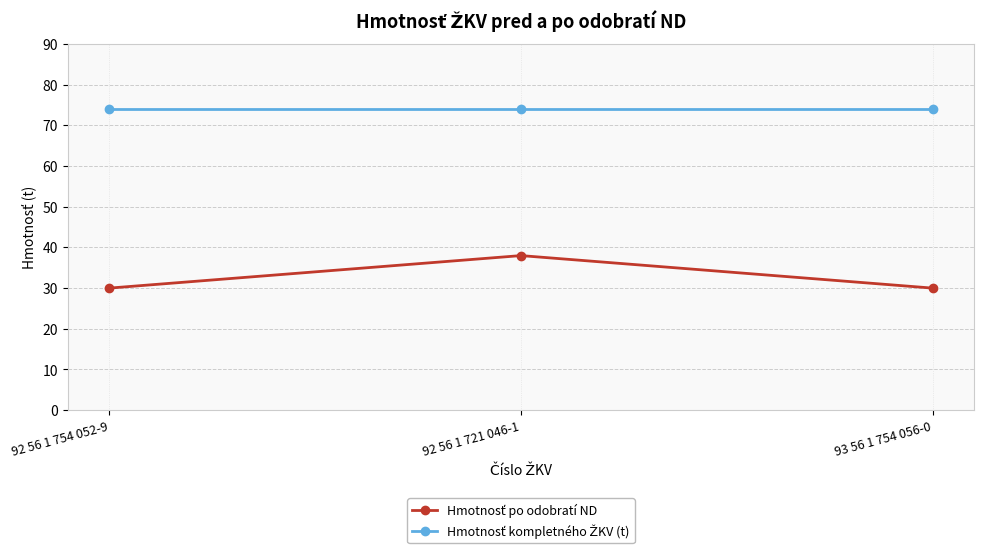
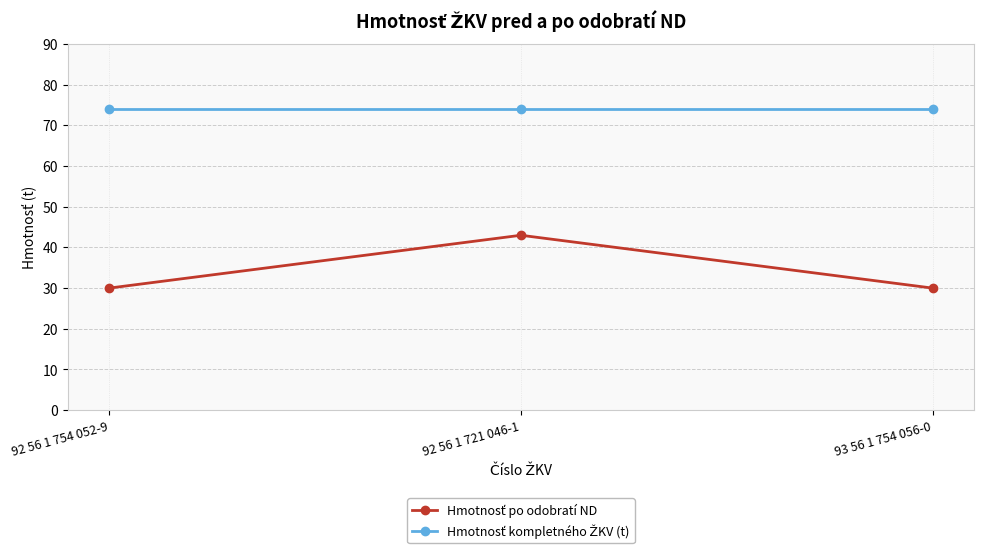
Hmotnosť po odobratí ND, 92 56 1 721 046-1: 38 -> 43
